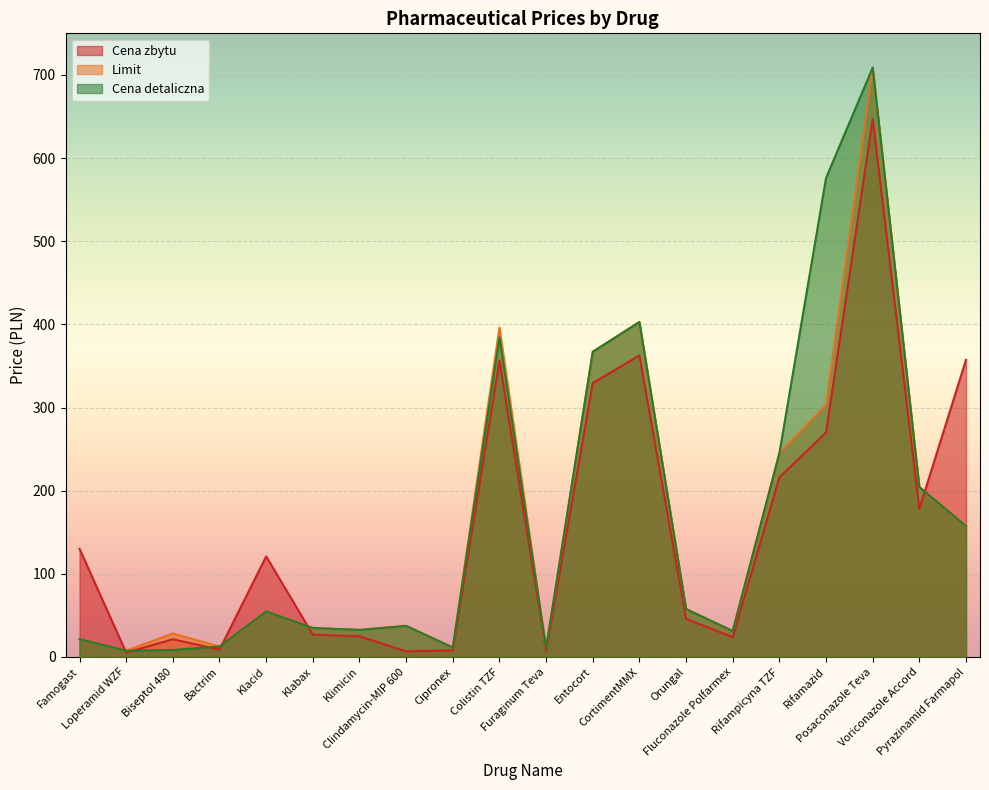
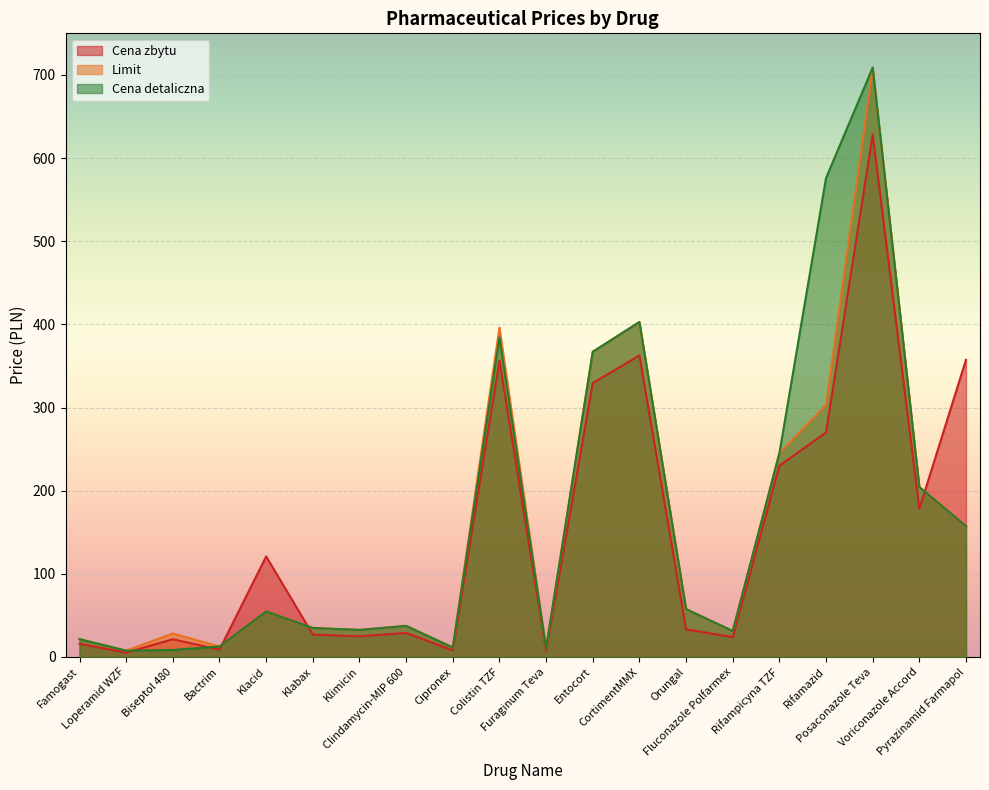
Cena zbytu, Famogast: 130 -> 20
Cena zbytu, Clindamycin-MIP 600: 10 -> 30
Cena zbytu, Orungal: 50 -> 30
Cena zbytu, Rifampicyna TZF: 220 -> 230
Cena zbytu, Posaconazole Teva: 650 -> 630
